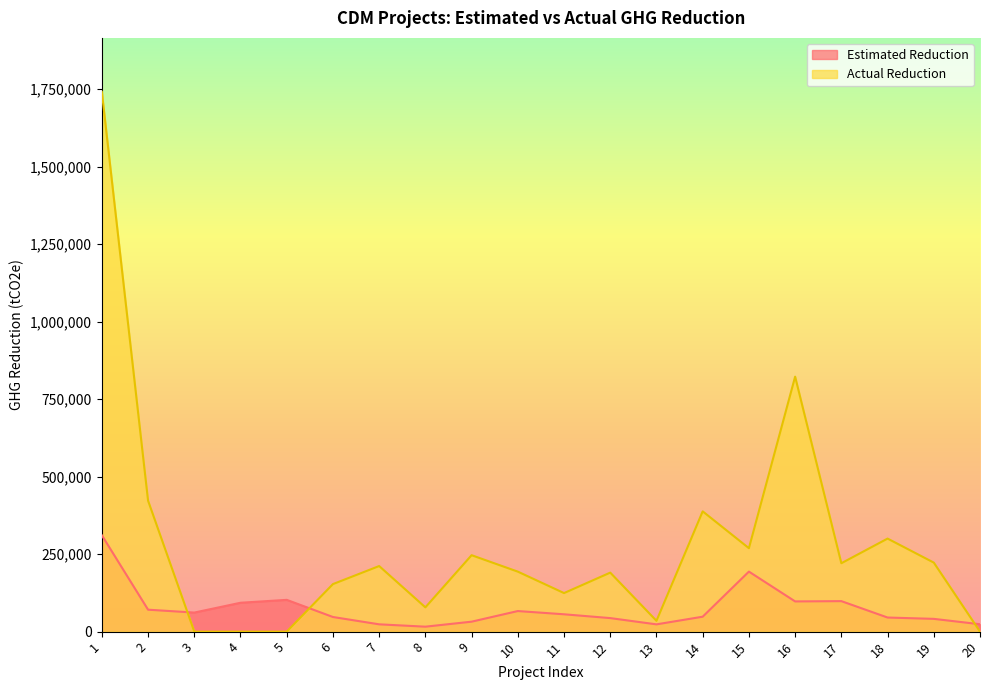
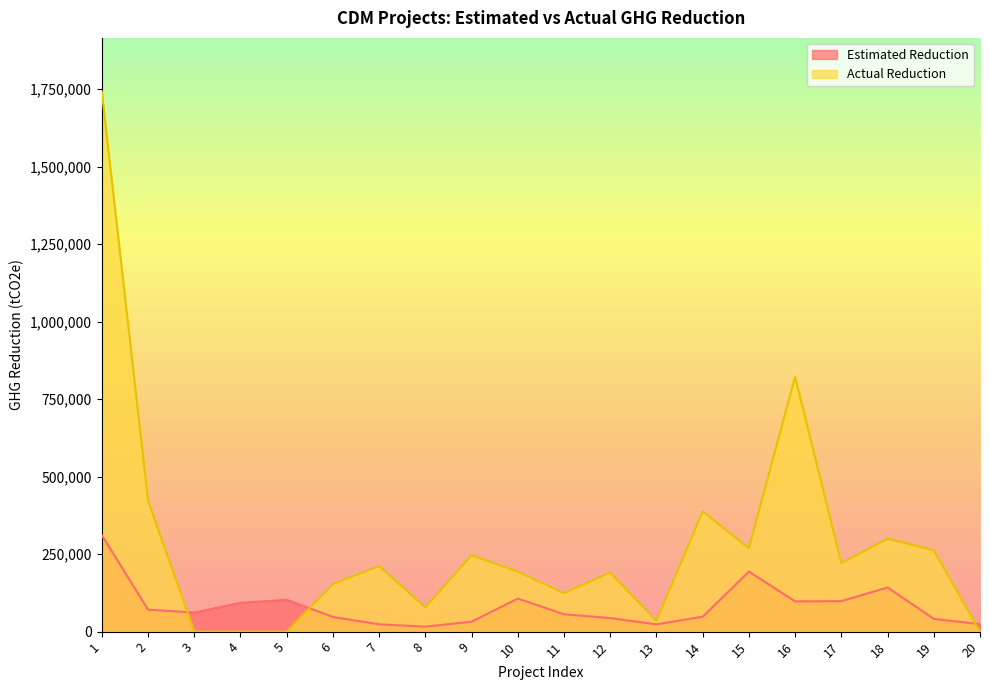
Estimated Reduction, 10: 70,000 -> 110,000
Estimated Reduction, 18: 50,000 -> 140,000
Actual Reduction, 19: 220,000 -> 260,000
